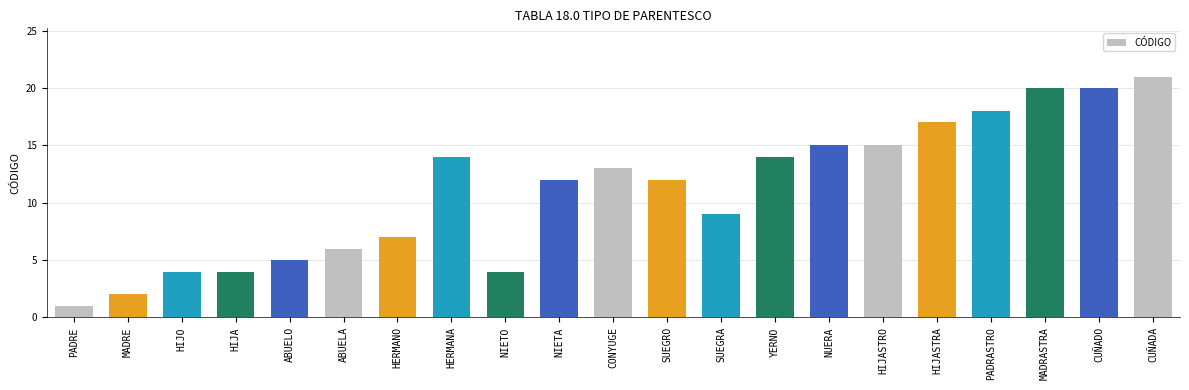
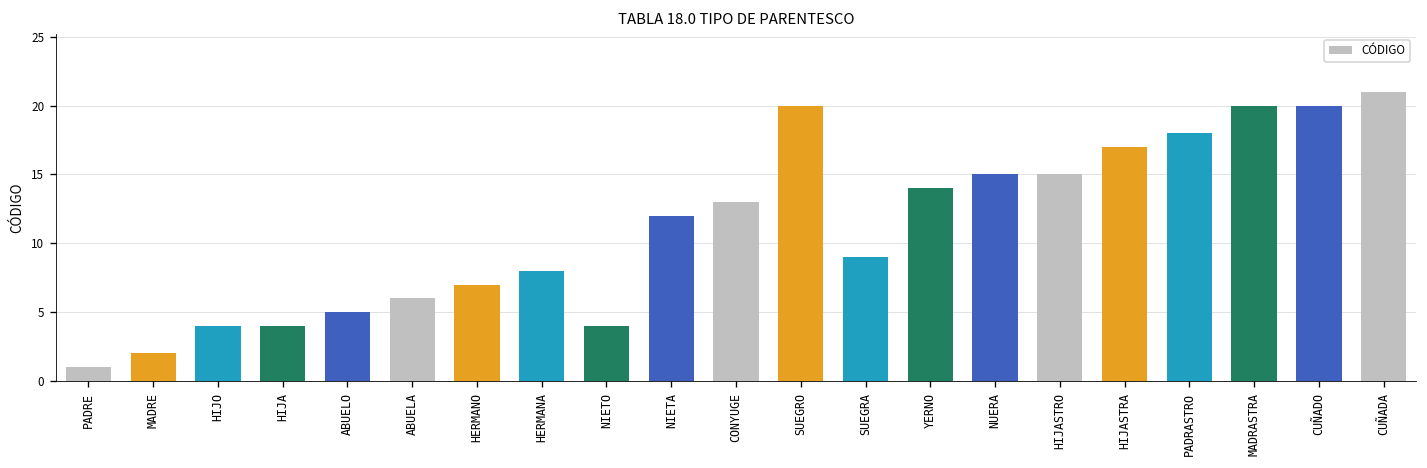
HERMANA: 14 -> 8
SUEGRO: 12 -> 20
